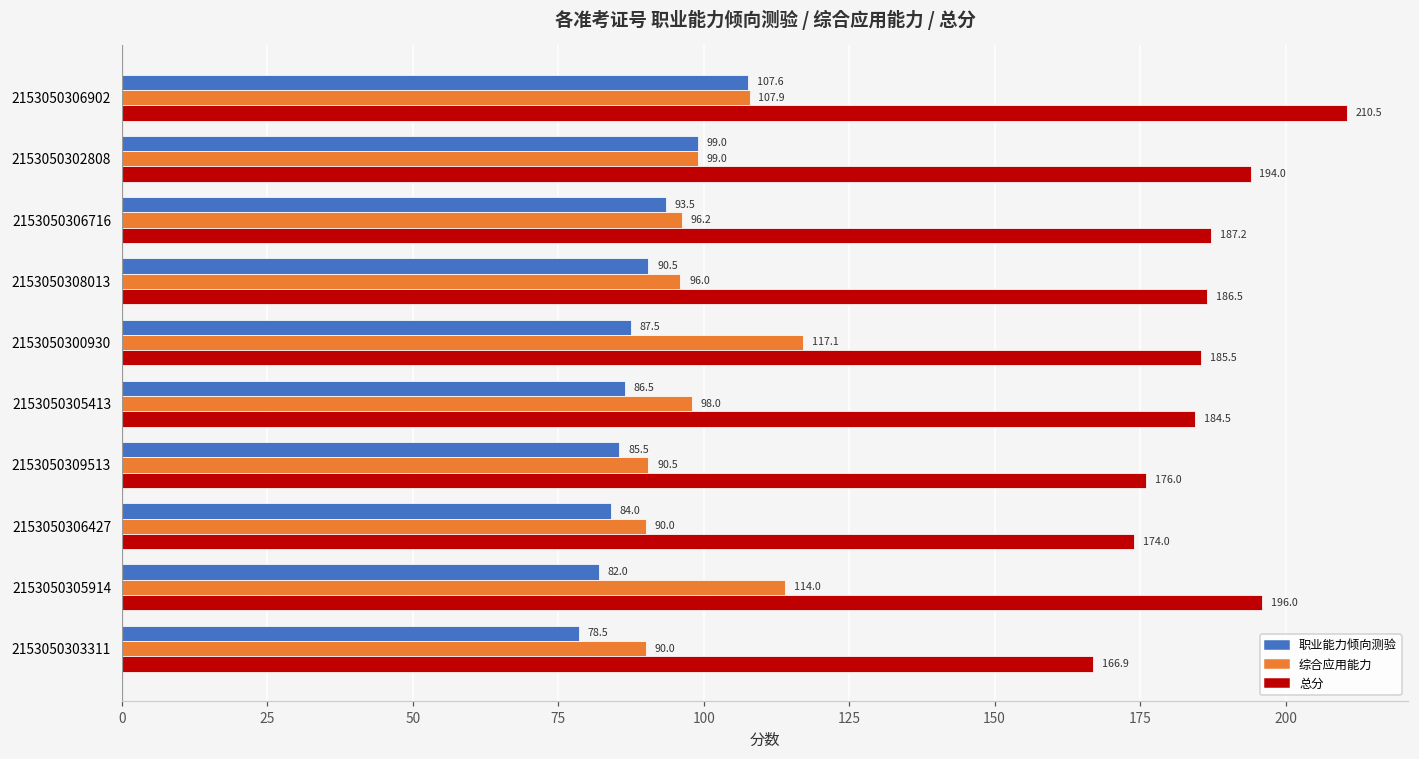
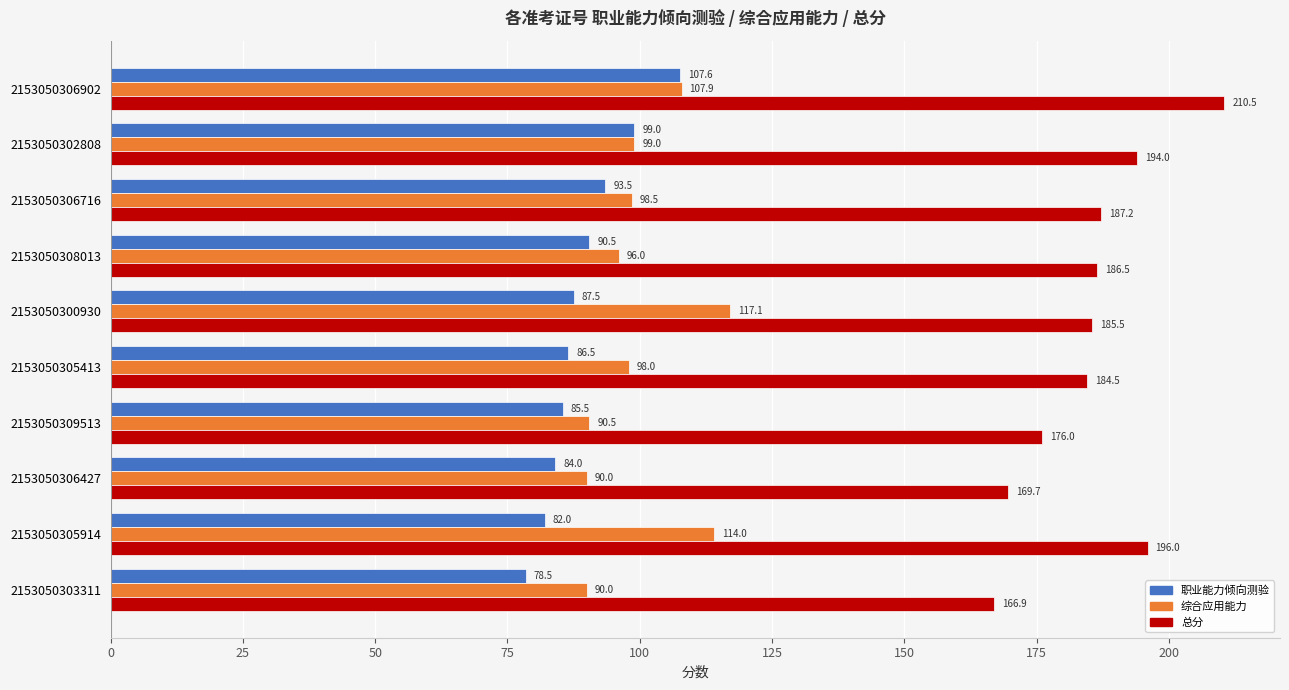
综合应用能力, 2153050306716: 96.2 -> 98.5
总分, 2153050306427: 174.0 -> 169.7
